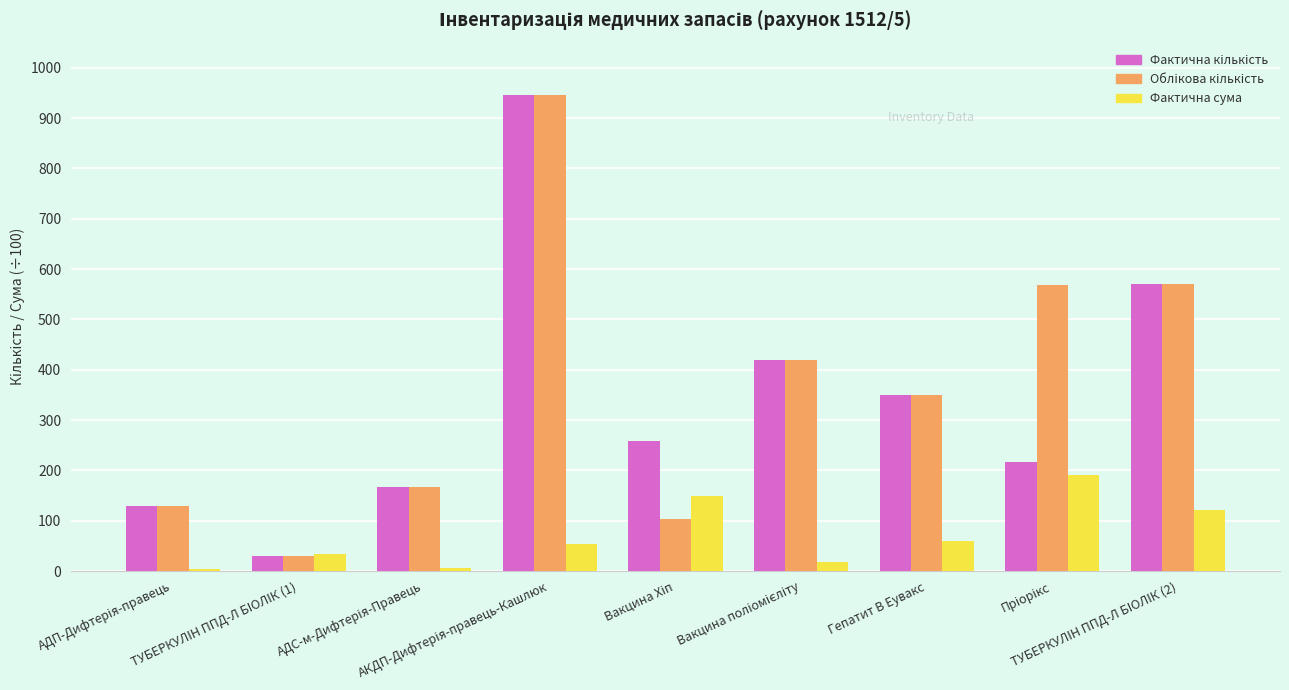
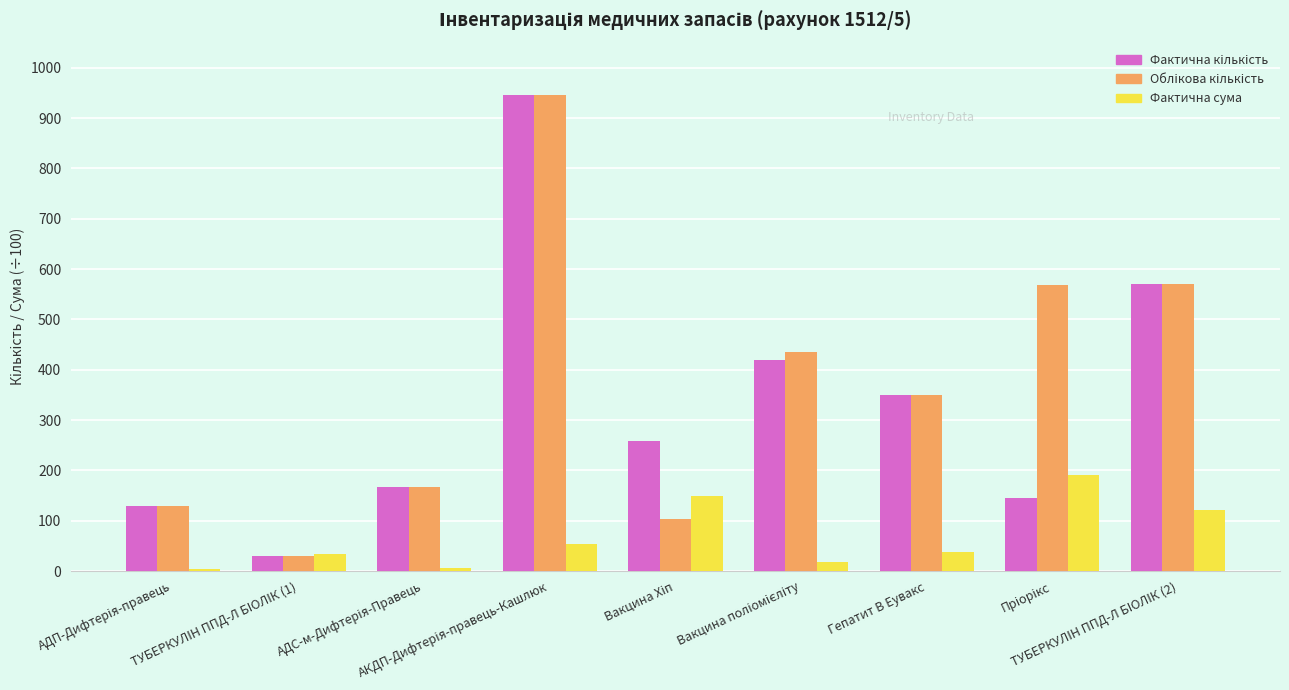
Облікова кількість, Вакцина поліомієліту: 420 -> 440
Фактична сума, Гепатит В Еувакс: 60 -> 40
Фактична кількість, Пріорікс: 220 -> 150
